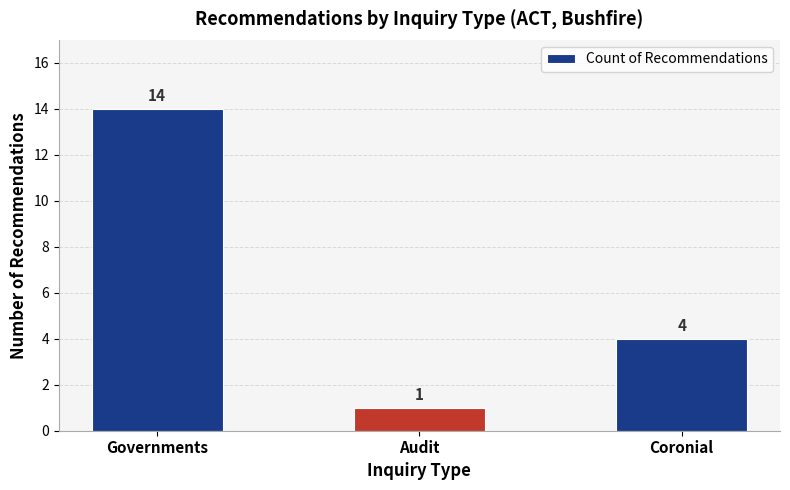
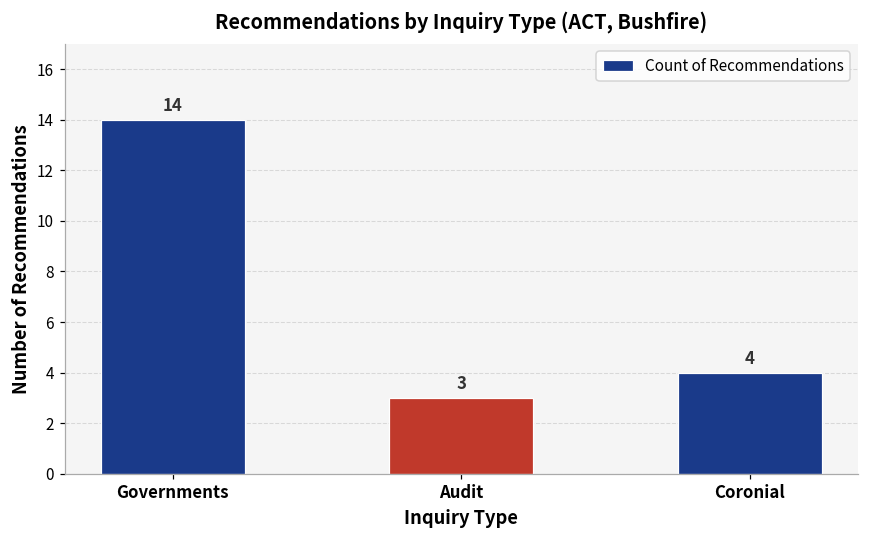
Audit: 1 -> 3
